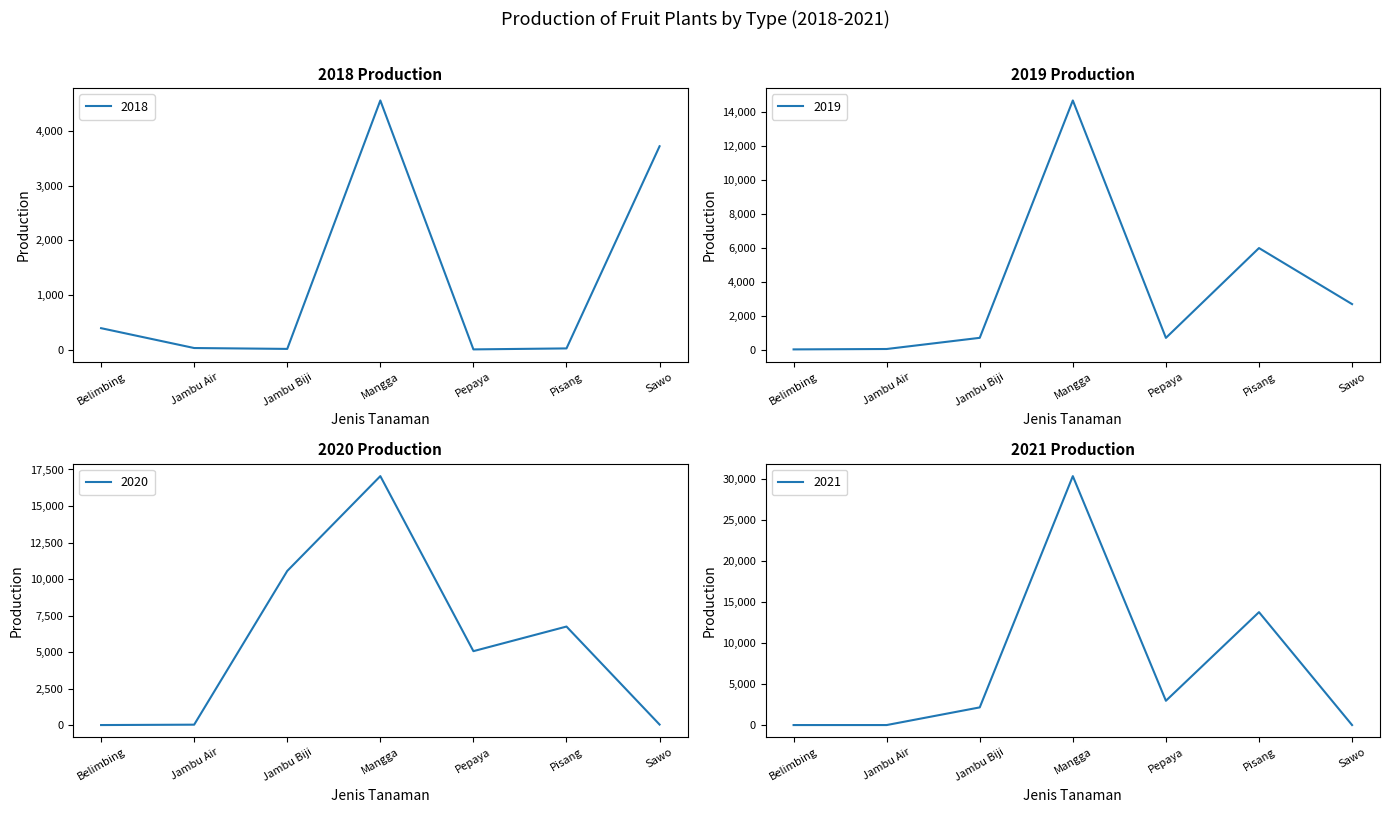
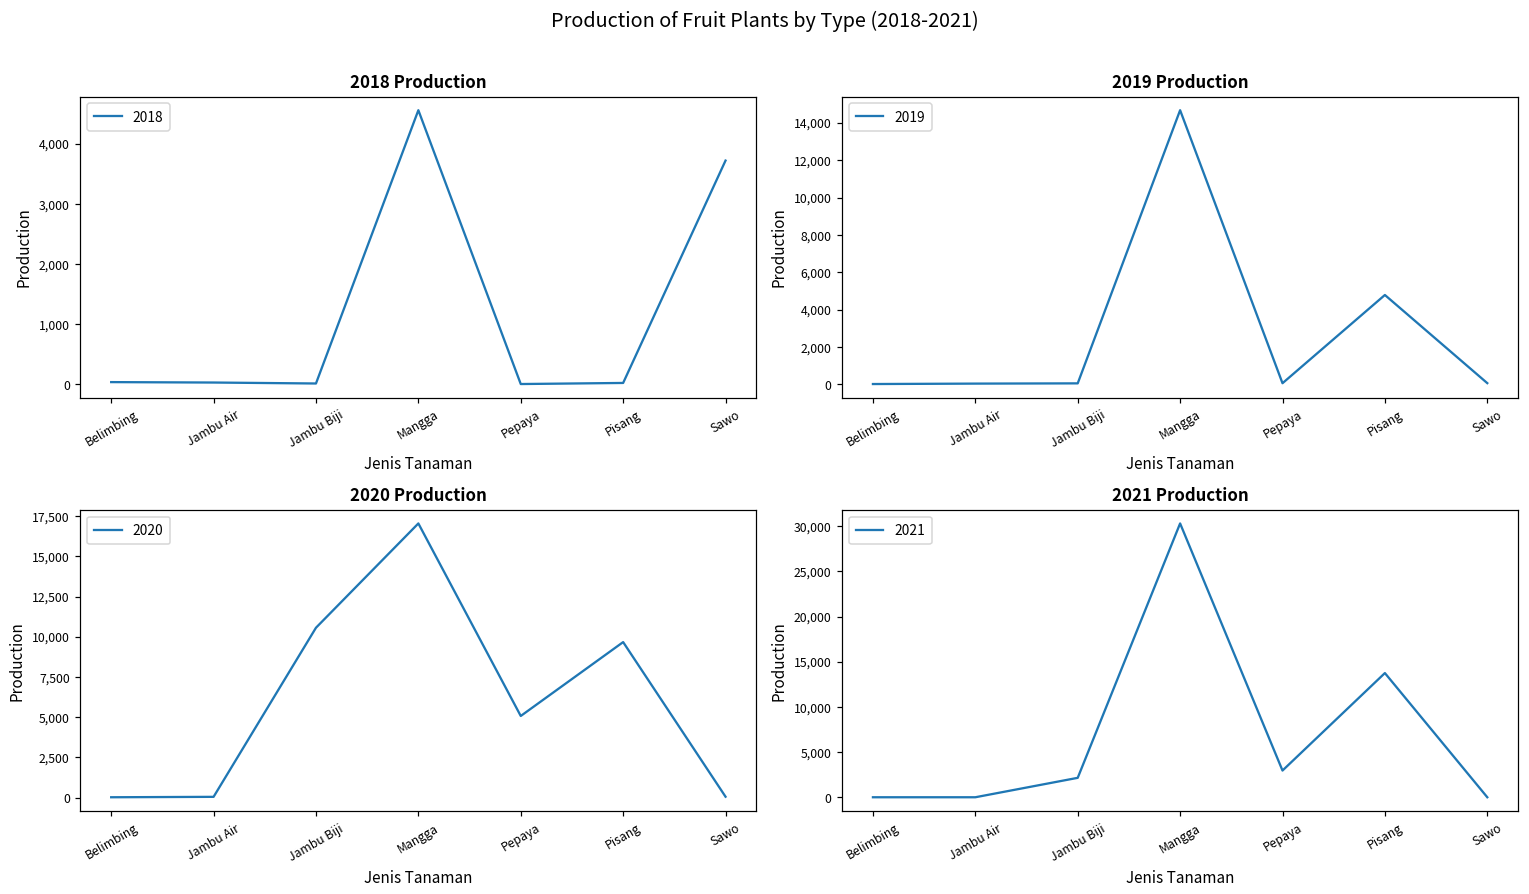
2018 Production, Belimbing: 400 -> 0
2019 Production, Jambu Biji: 700 -> 100
2019 Production, Pepaya: 700 -> 100
2019 Production, Pisang: 6,000 -> 4,800
2019 Production, Sawo: 2,700 -> 100
2020 Production, Pisang: 6,800 -> 9,700
